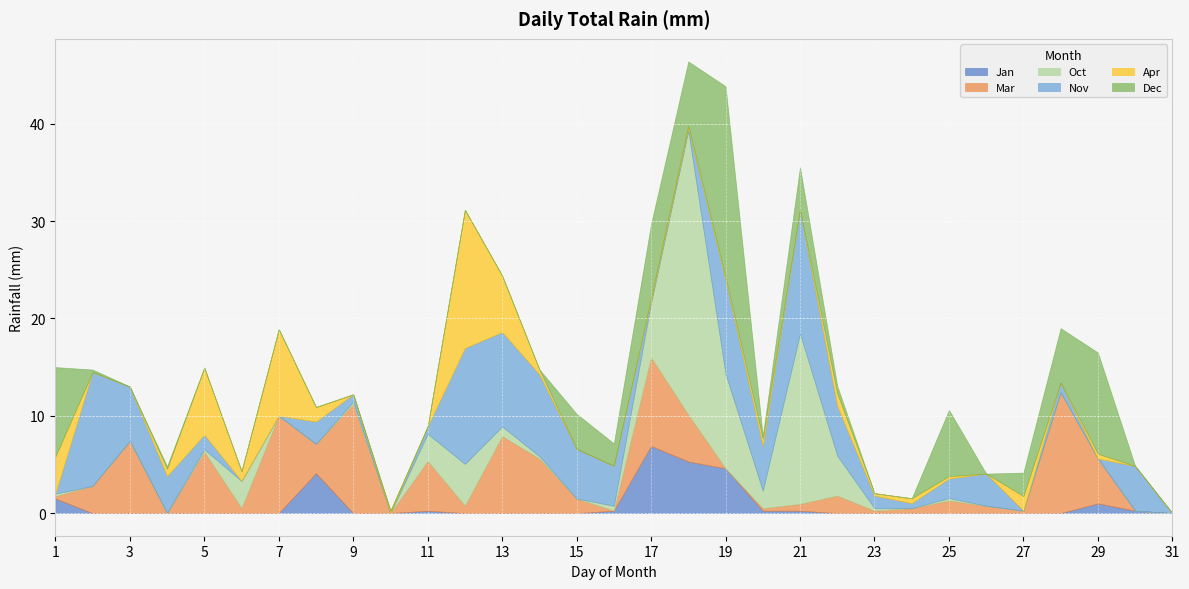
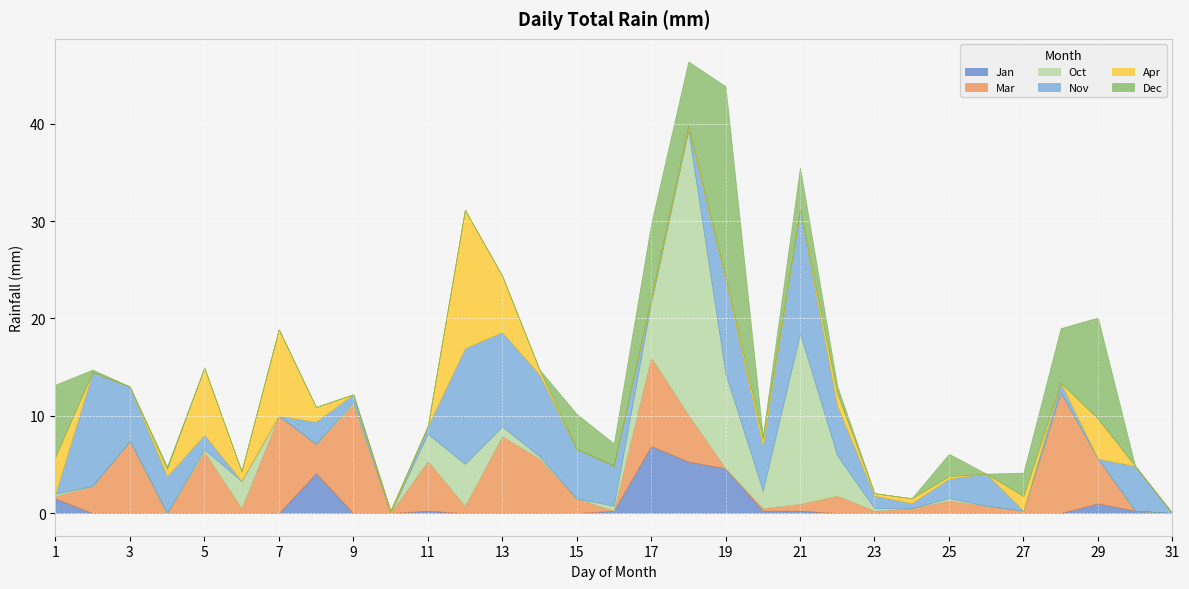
Dec, 1: 9 -> 7
Dec, 25: 7 -> 2
Apr, 29: 1 -> 4
